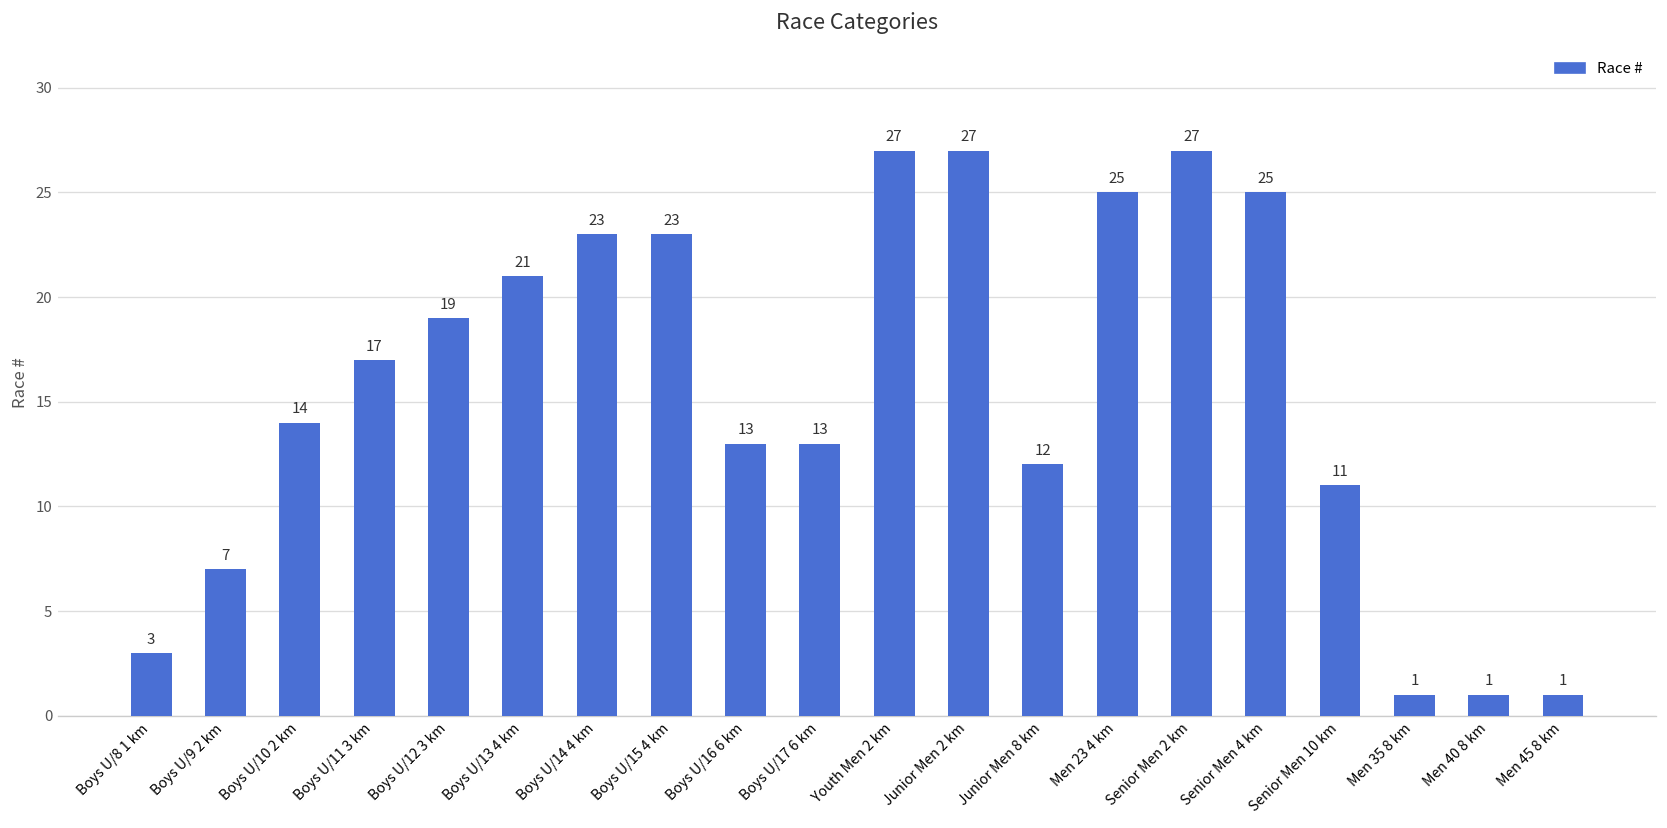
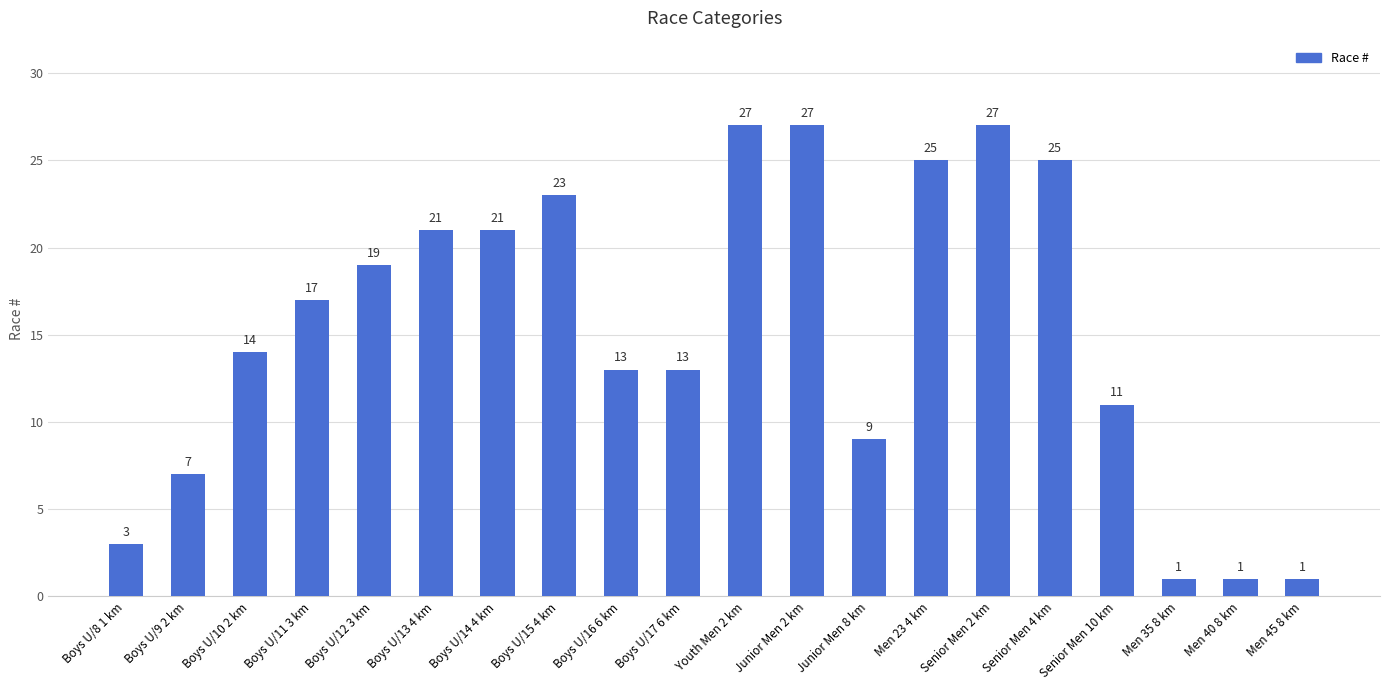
Boys U/14 4 km: 23 -> 21
Junior Men 8 km: 12 -> 9
